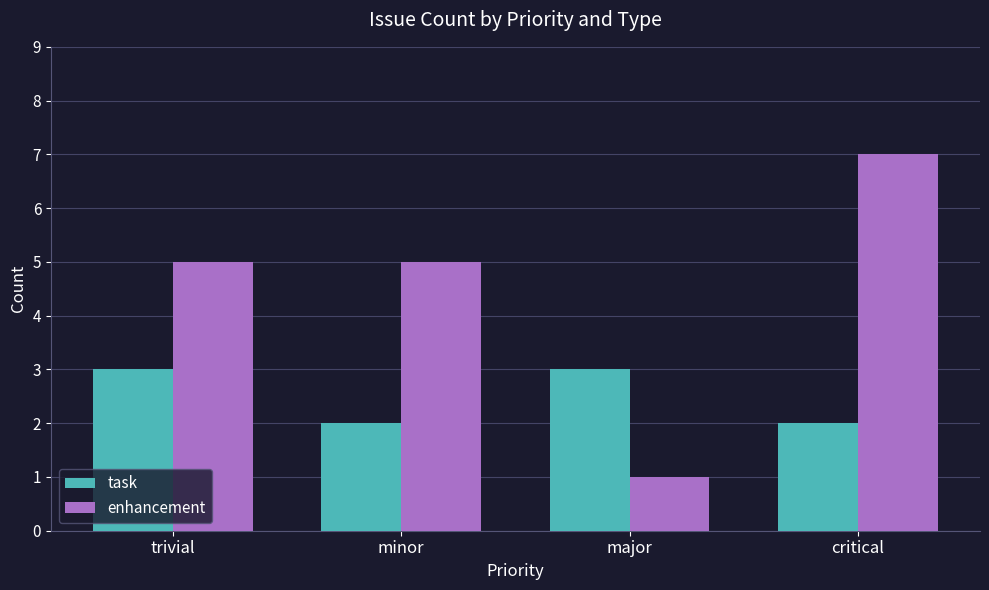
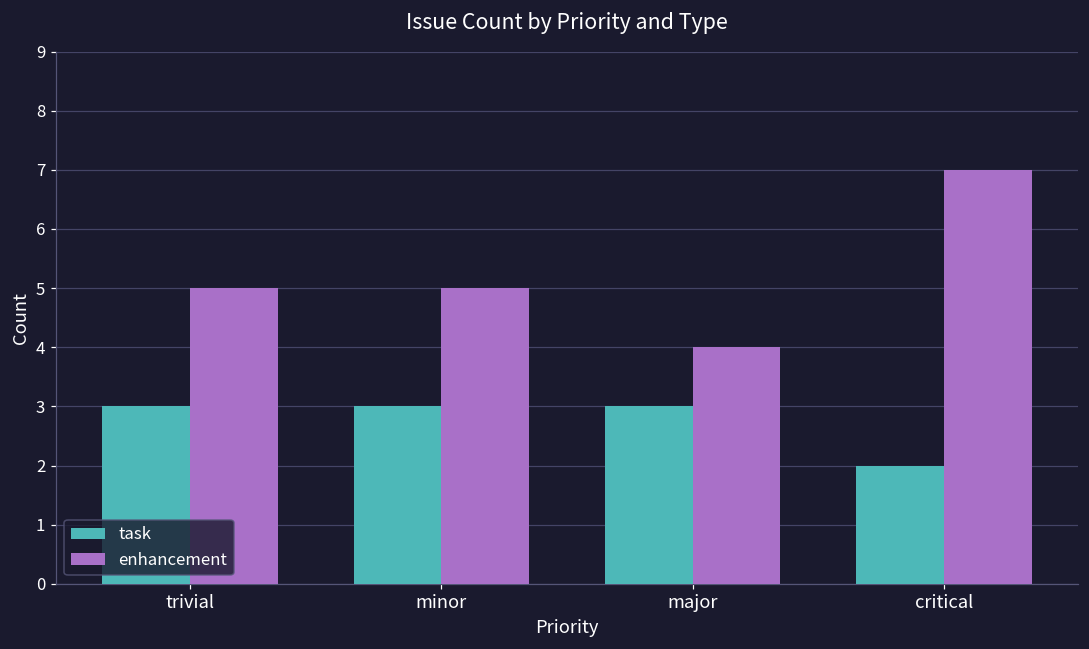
task, minor: 2 -> 3
enhancement, major: 1 -> 4
